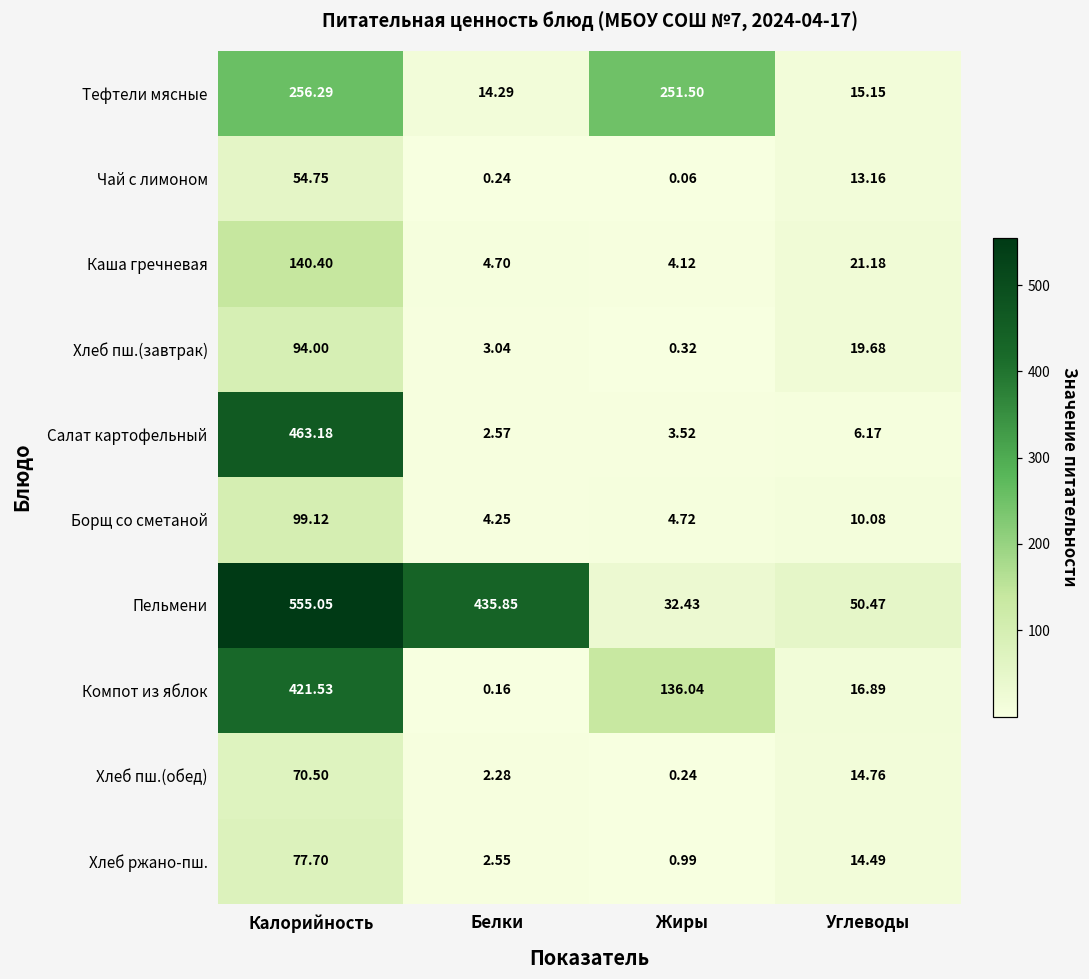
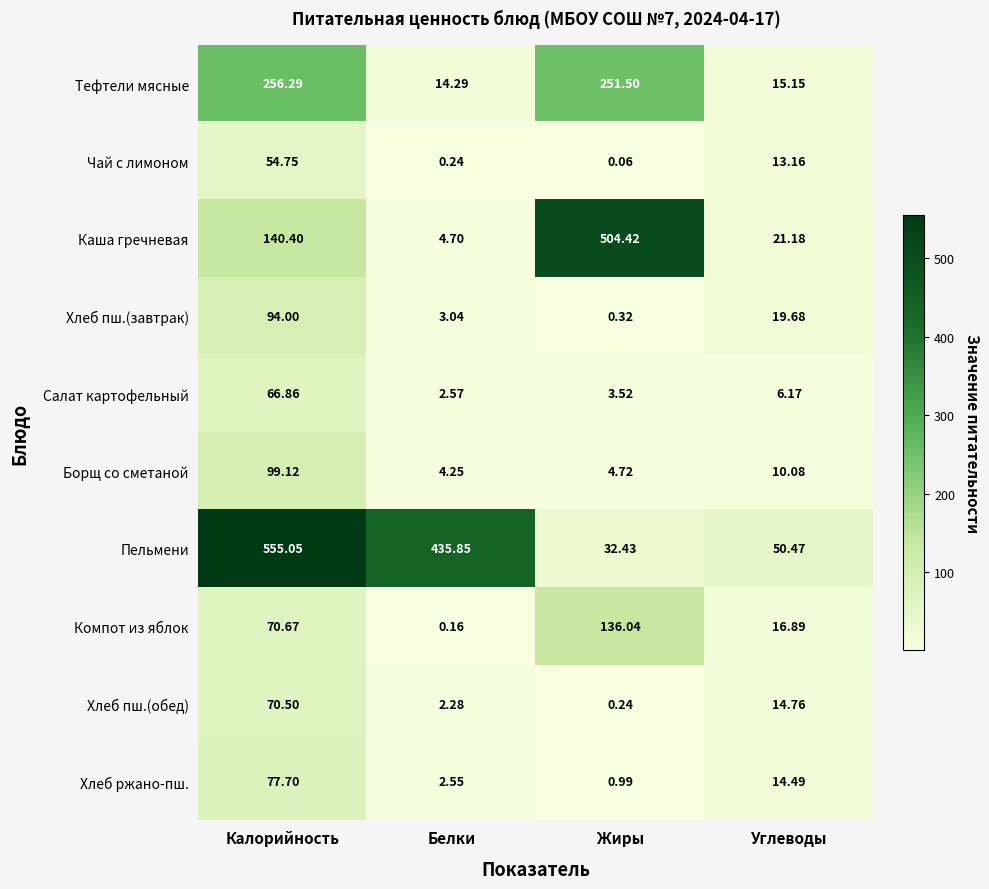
Каша гречневая, Жиры: 4.12 -> 504.42
Салат картофельный, Калорийность: 463.18 -> 66.86
Компот из яблок, Калорийность: 421.53 -> 70.67
